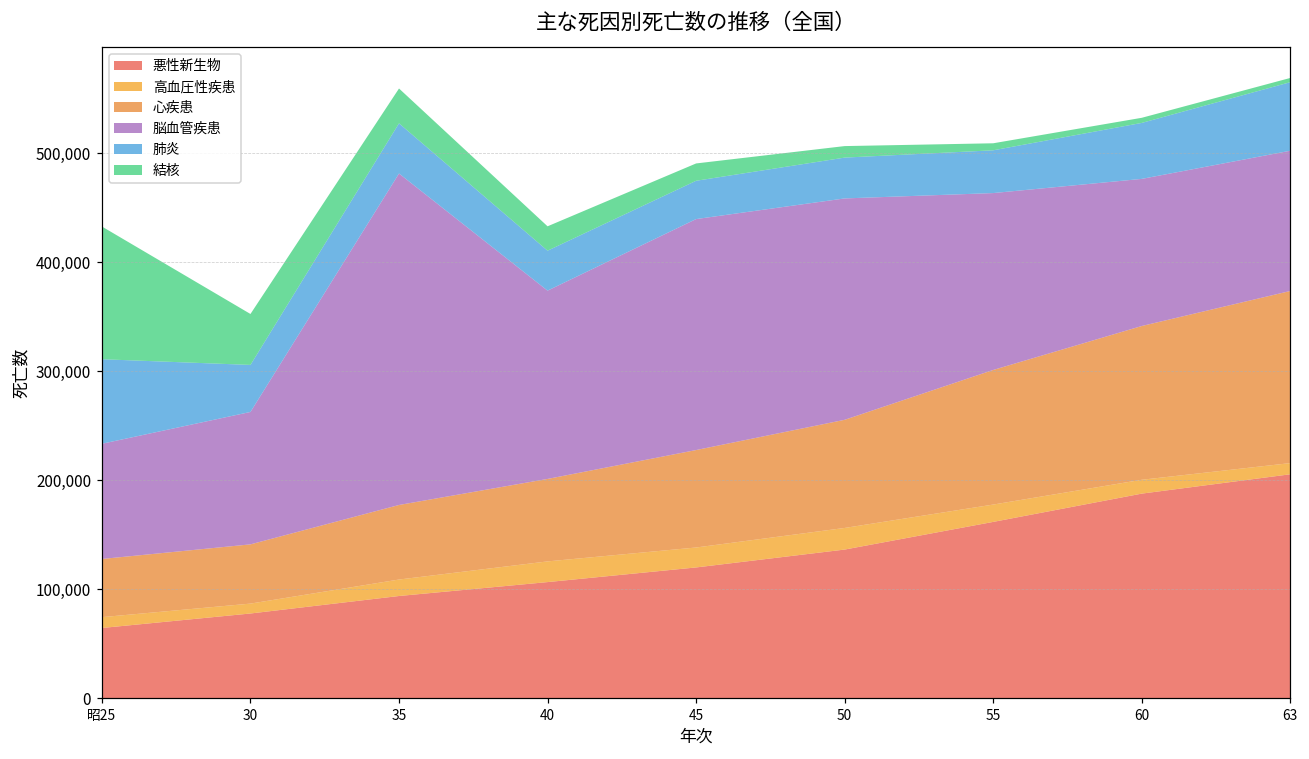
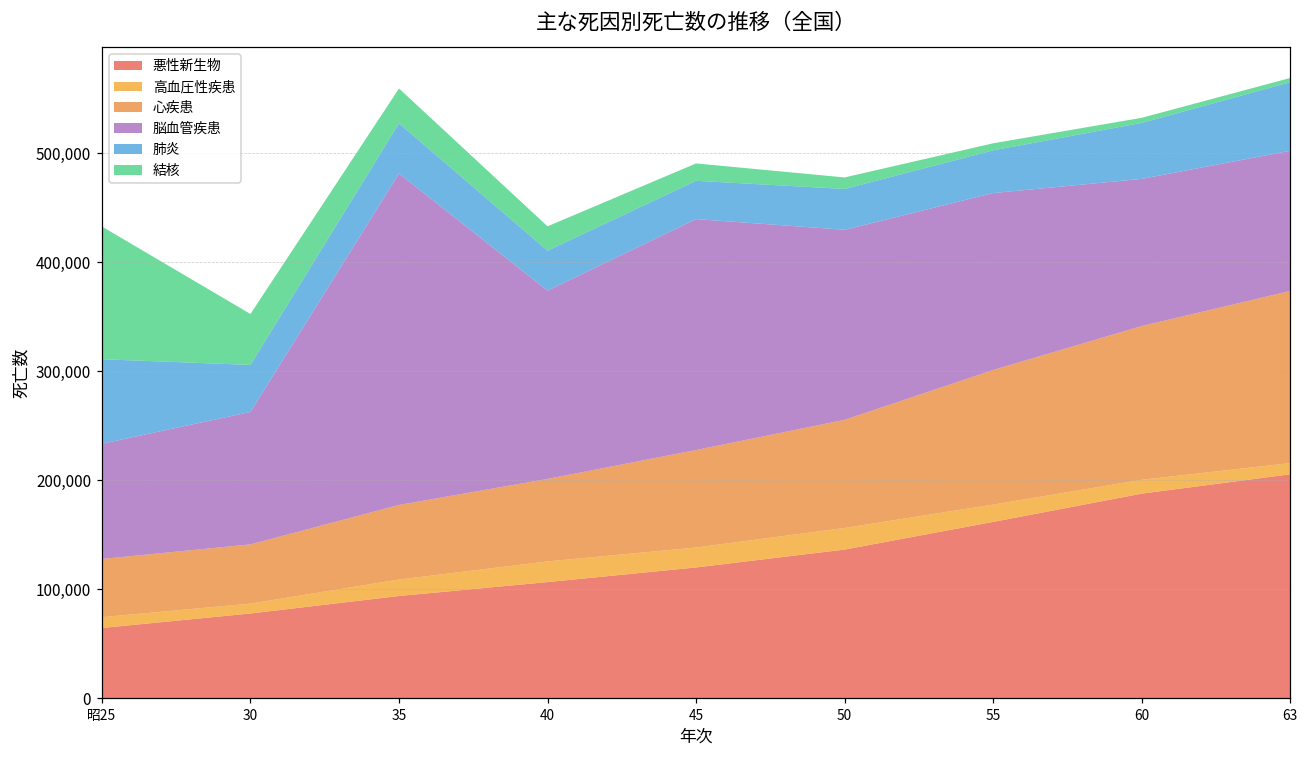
脳血管疾患, 50: 200,000 -> 170,000
